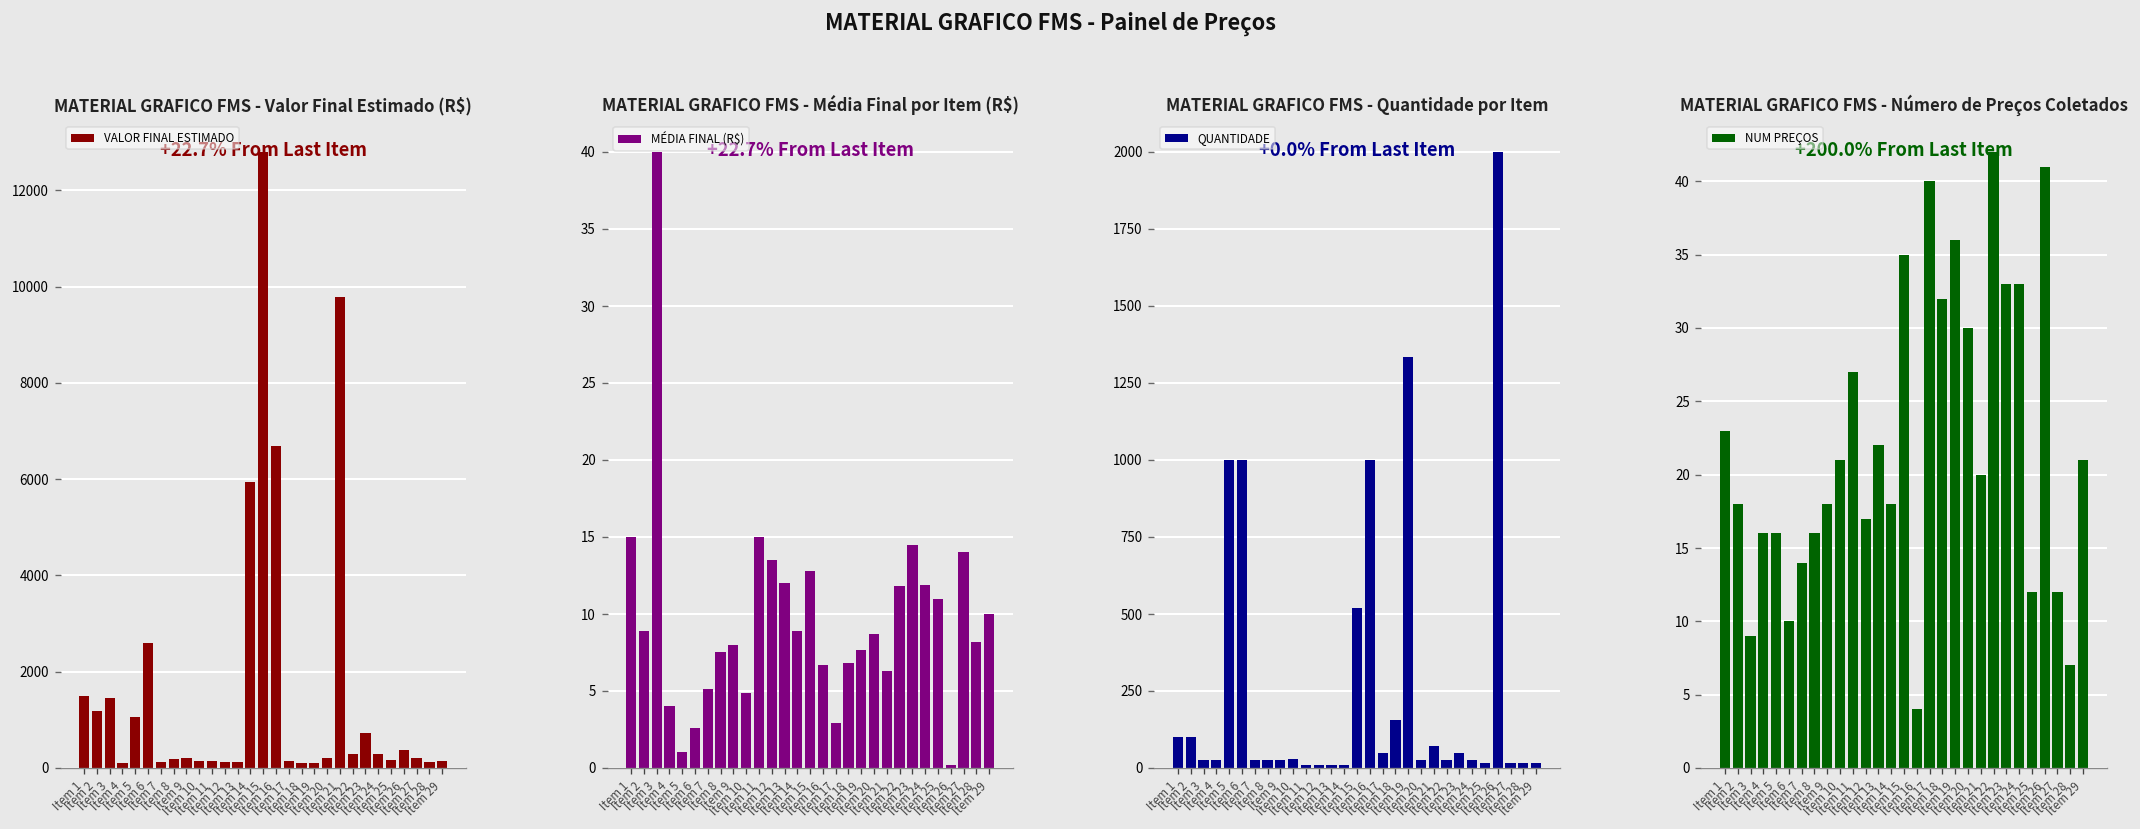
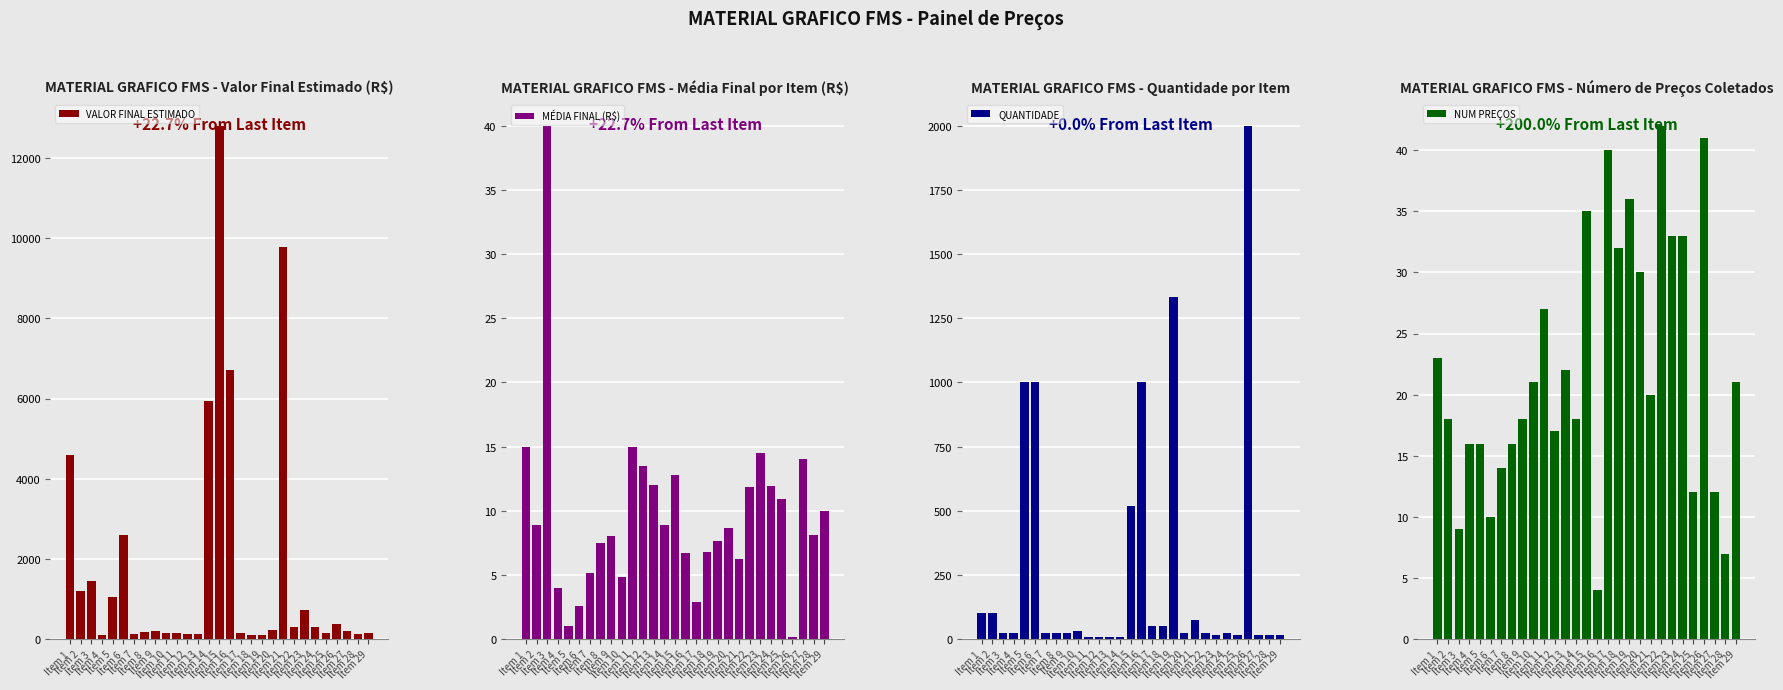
MATERIAL GRAFICO FMS - Valor Final Estimado (R$), Item 1: 1500 -> 4600
MATERIAL GRAFICO FMS - Quantidade por Item, Item 18: 160 -> 50
MATERIAL GRAFICO FMS - Quantidade por Item, Item 23: 50 -> 20
